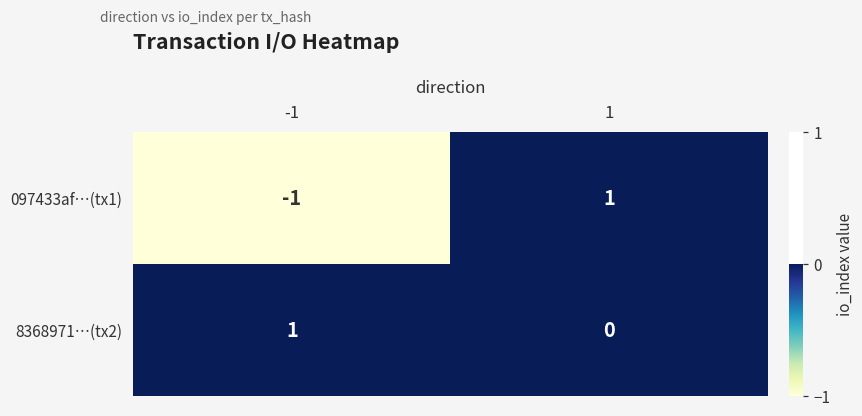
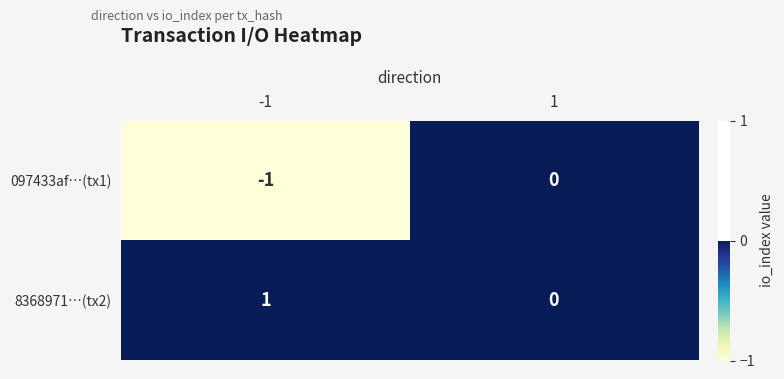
097433af…(tx1), 1: 1 -> 0
